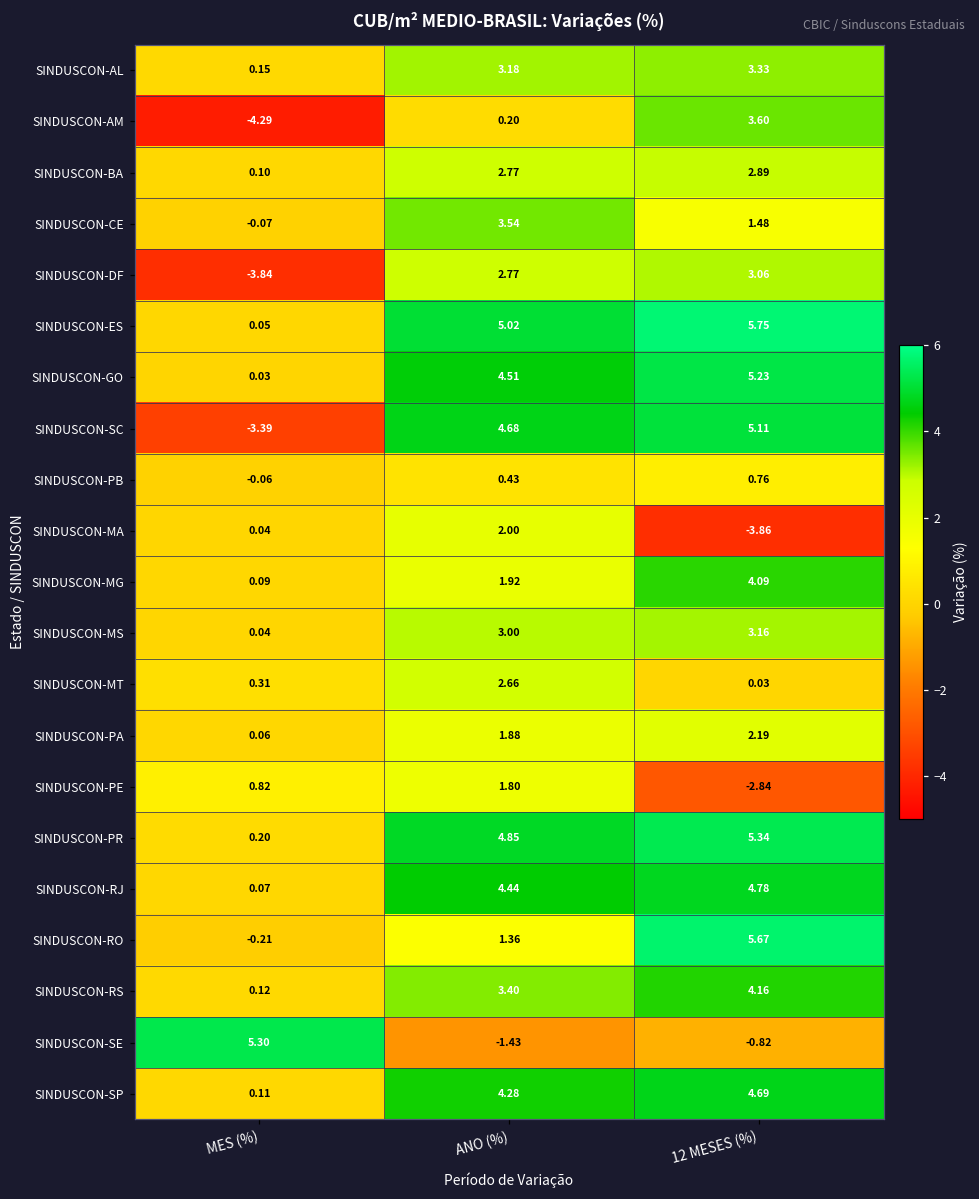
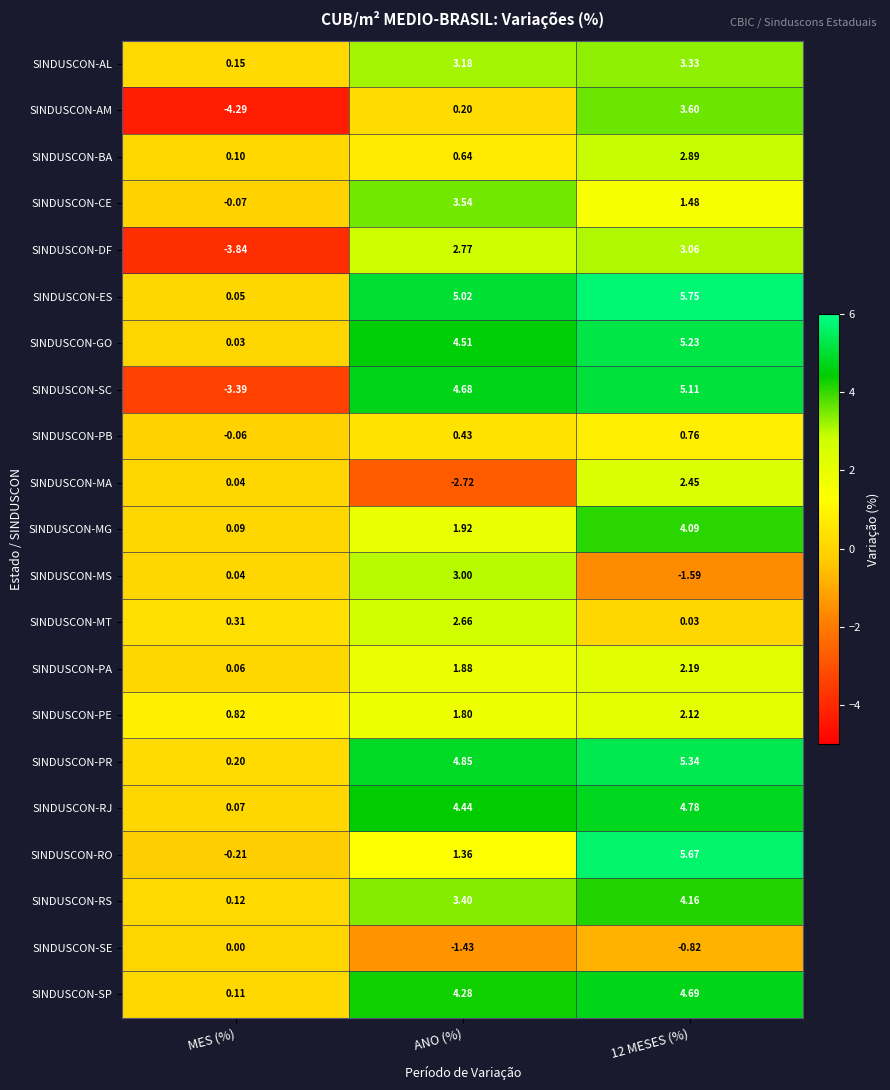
SINDUSCON-BA, ANO (%): 2.77 -> 0.64
SINDUSCON-MA, ANO (%): 2.00 -> -2.72
SINDUSCON-MA, 12 MESES (%): -3.86 -> 2.45
SINDUSCON-MS, 12 MESES (%): 3.16 -> -1.59
SINDUSCON-PE, 12 MESES (%): -2.84 -> 2.12
SINDUSCON-SE, MES (%): 5.30 -> 0.00
